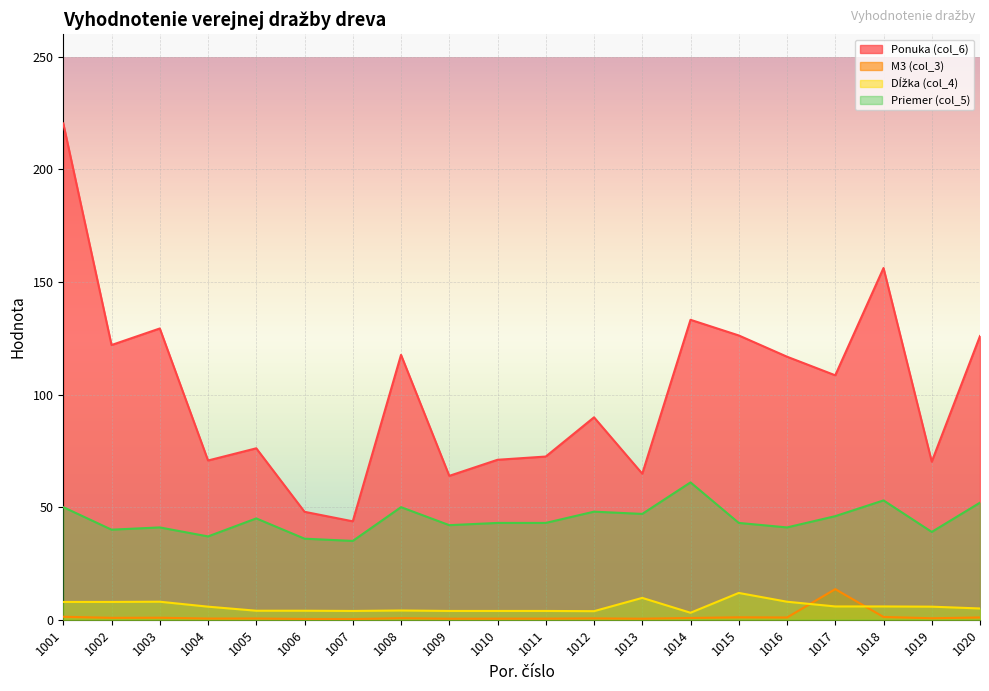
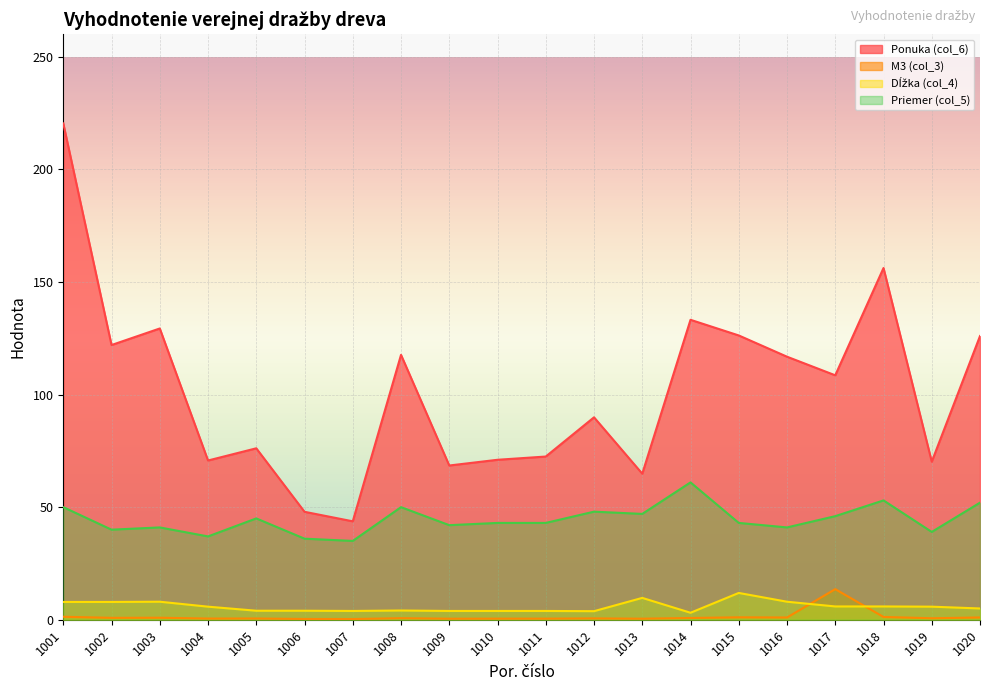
Ponuka (col_6), 1009: 64 -> 69
